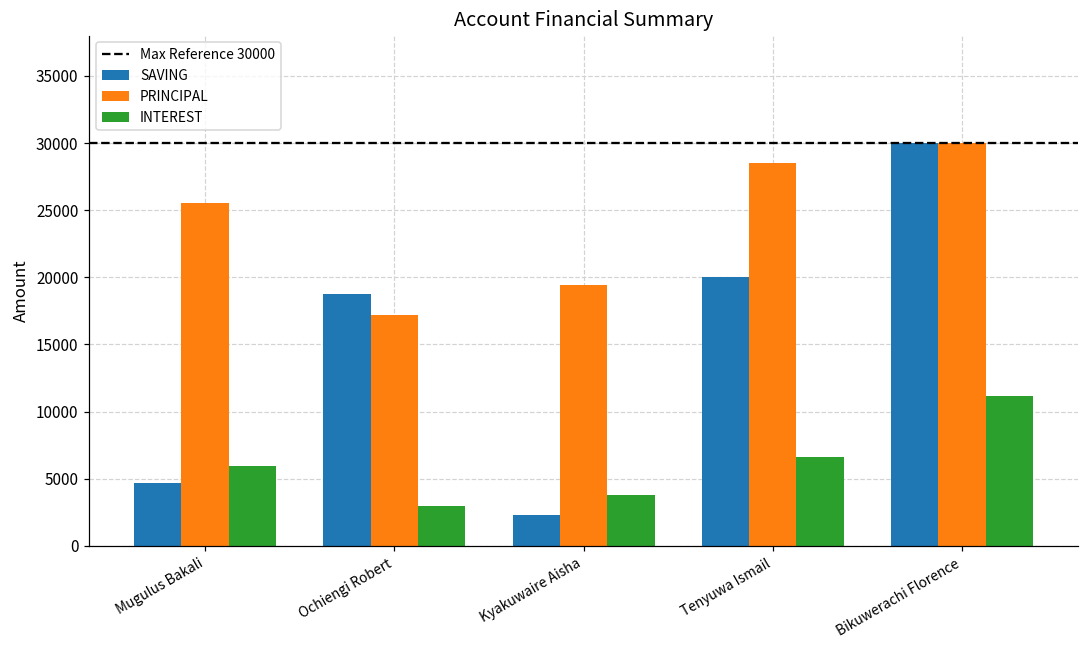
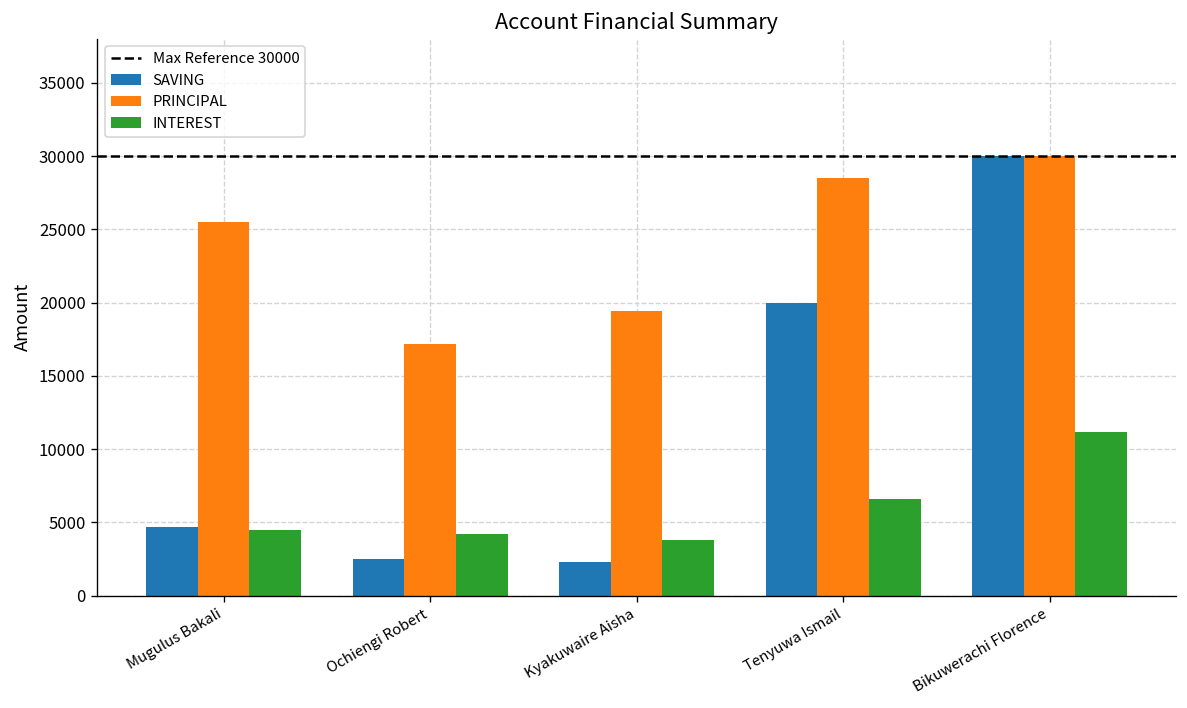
INTEREST, Mugulus Bakali: 6000 -> 4500
SAVING, Ochiengi Robert: 18800 -> 2500
INTEREST, Ochiengi Robert: 2900 -> 4200
